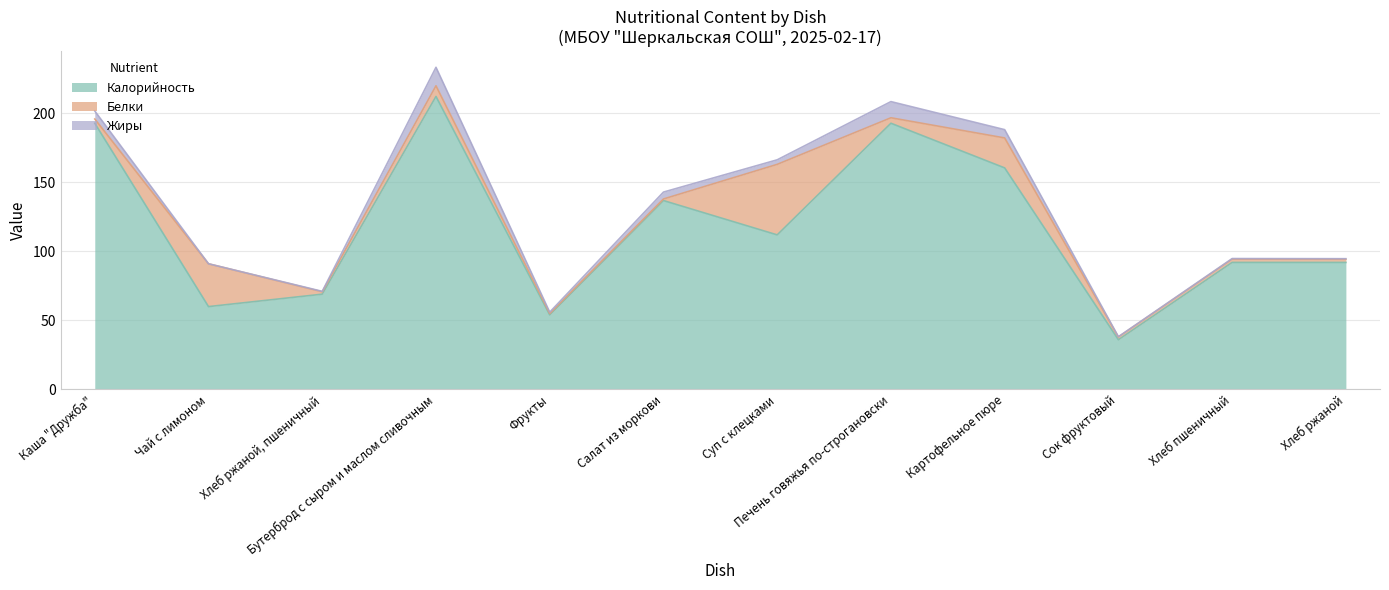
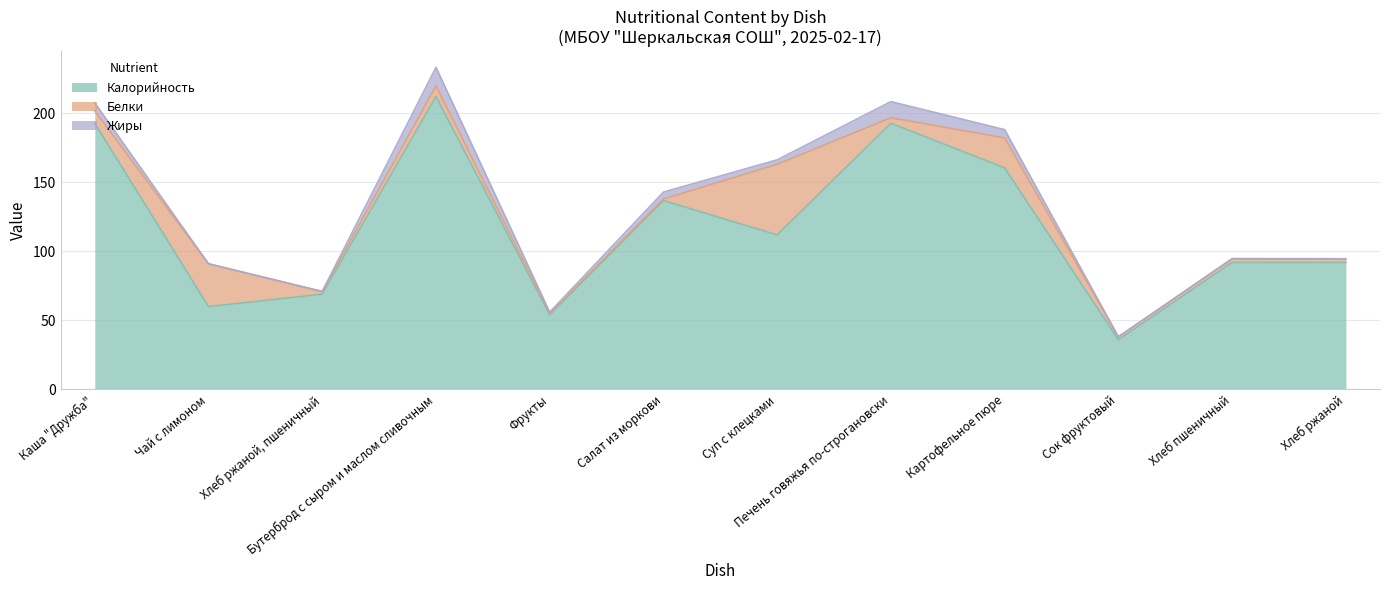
Белки, Каша "Дружба": 3 -> 9
